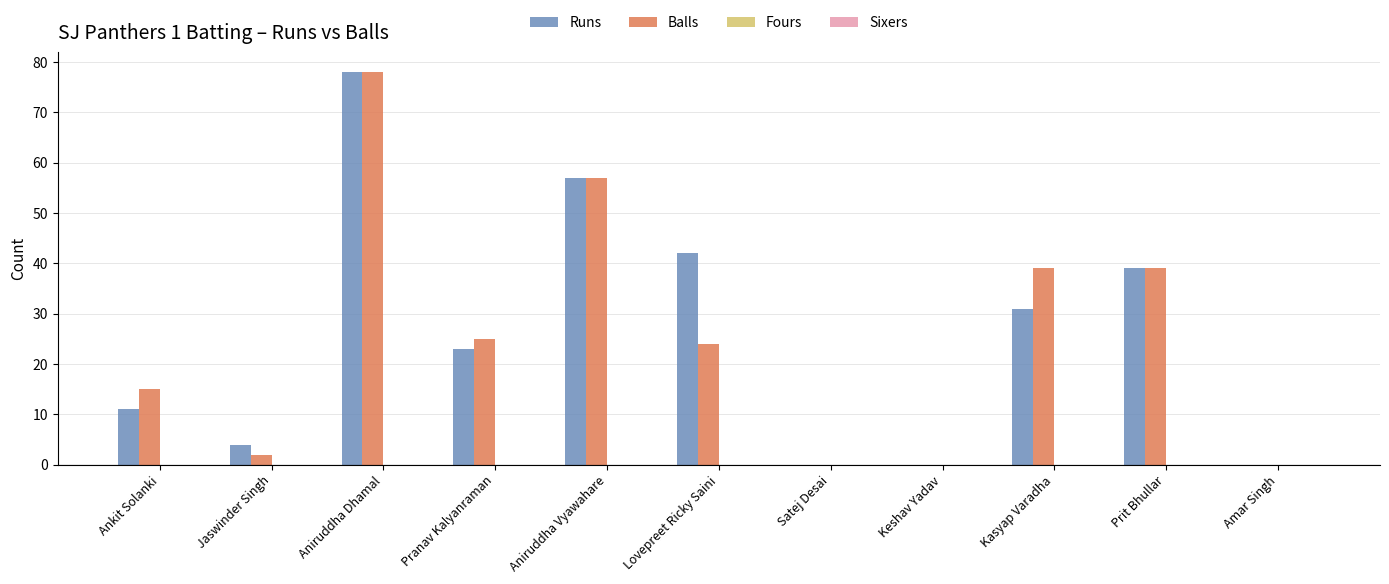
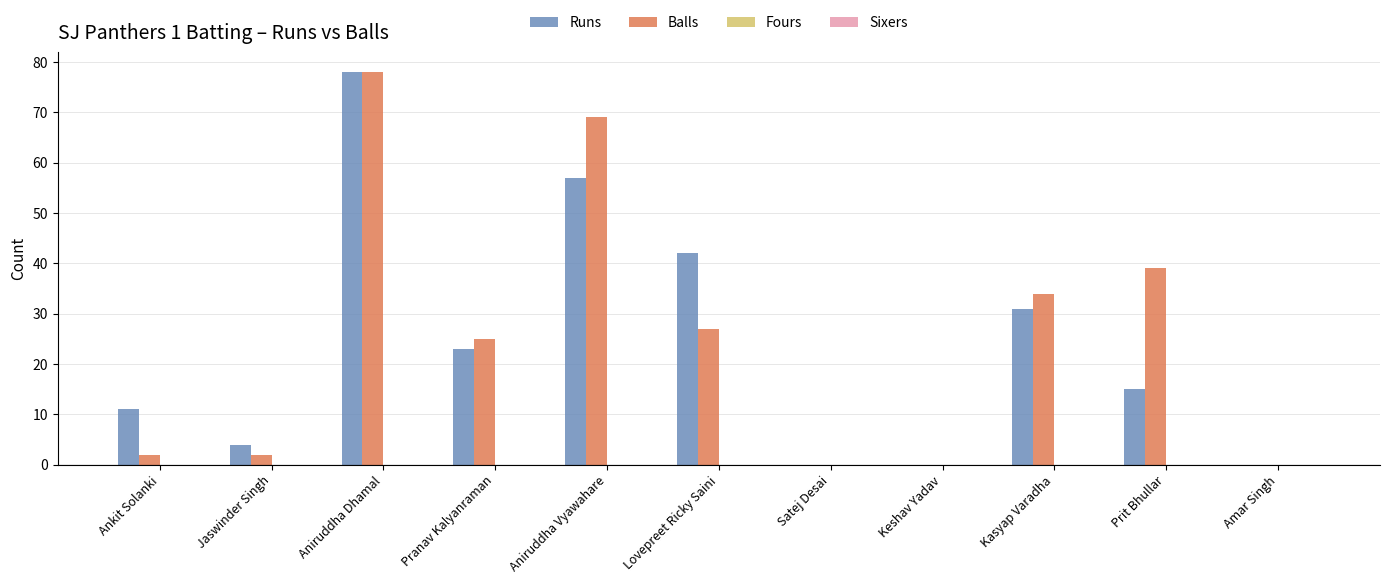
Balls, Ankit Solanki: 15 -> 2
Balls, Aniruddha Vyawahare: 57 -> 69
Balls, Lovepreet Ricky Saini: 24 -> 27
Balls, Kasyap Varadha: 39 -> 34
Runs, Prit Bhullar: 39 -> 15
